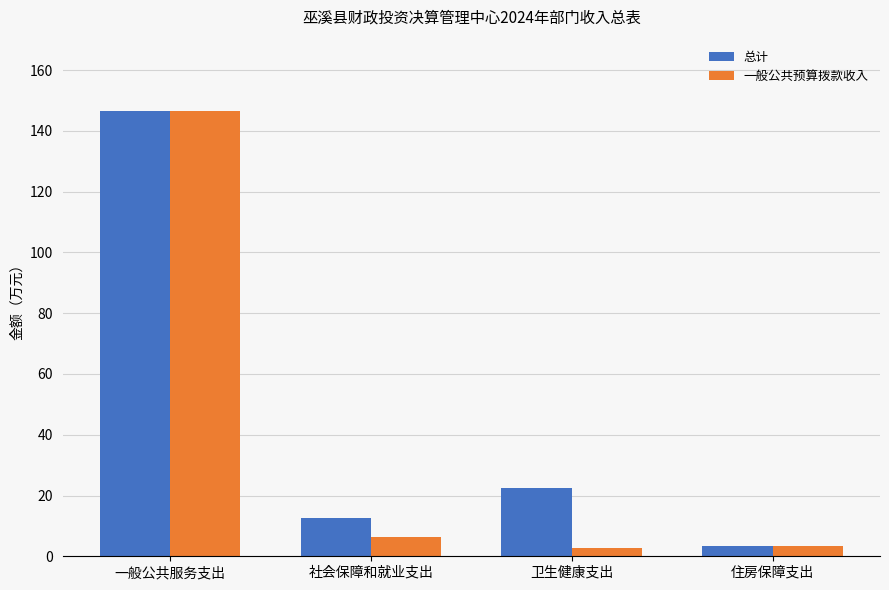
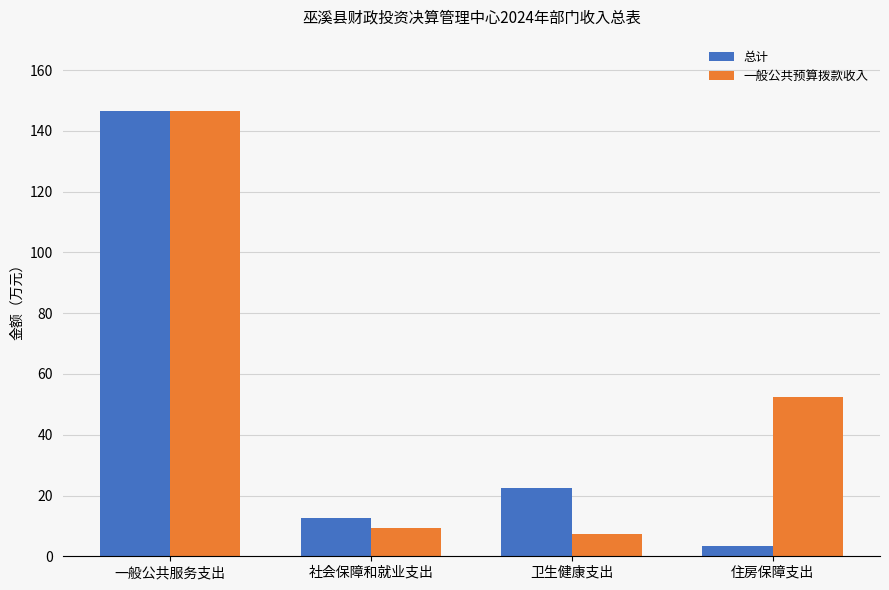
一般公共预算拨款收入, 社会保障和就业支出: 6 -> 9
一般公共预算拨款收入, 卫生健康支出: 3 -> 7
一般公共预算拨款收入, 住房保障支出: 3 -> 53
